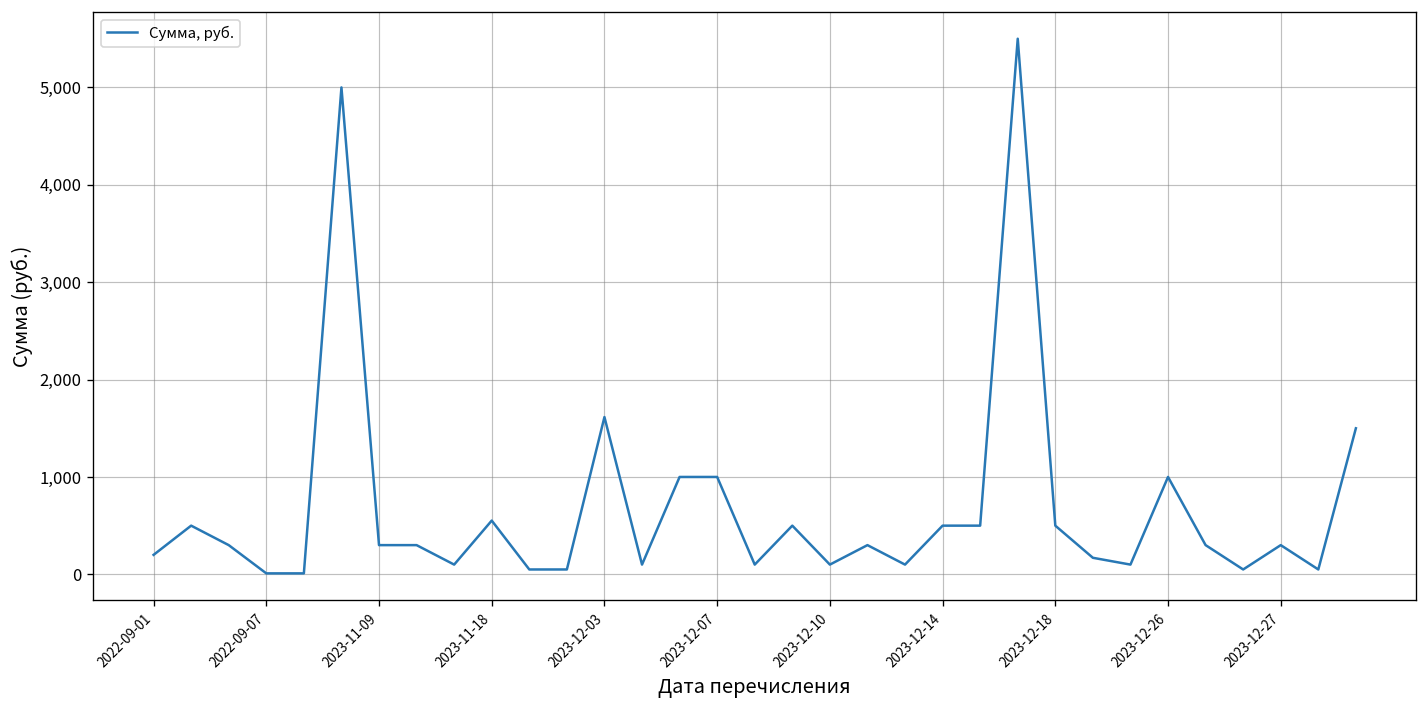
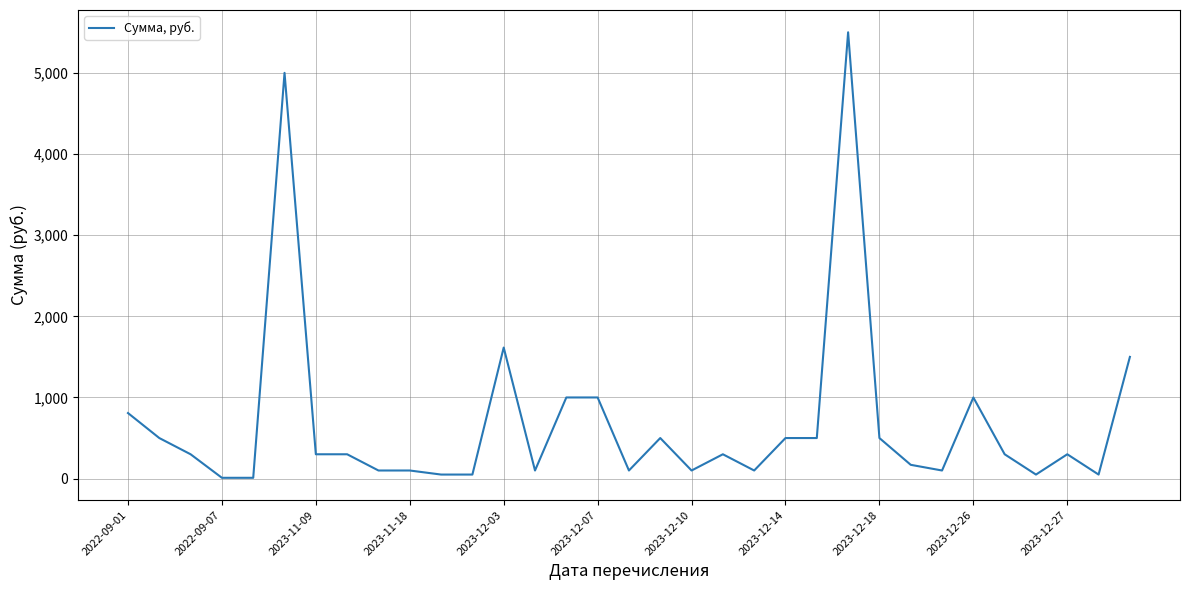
2022-09-01: 200 -> 800
2023-11-18: 600 -> 100
